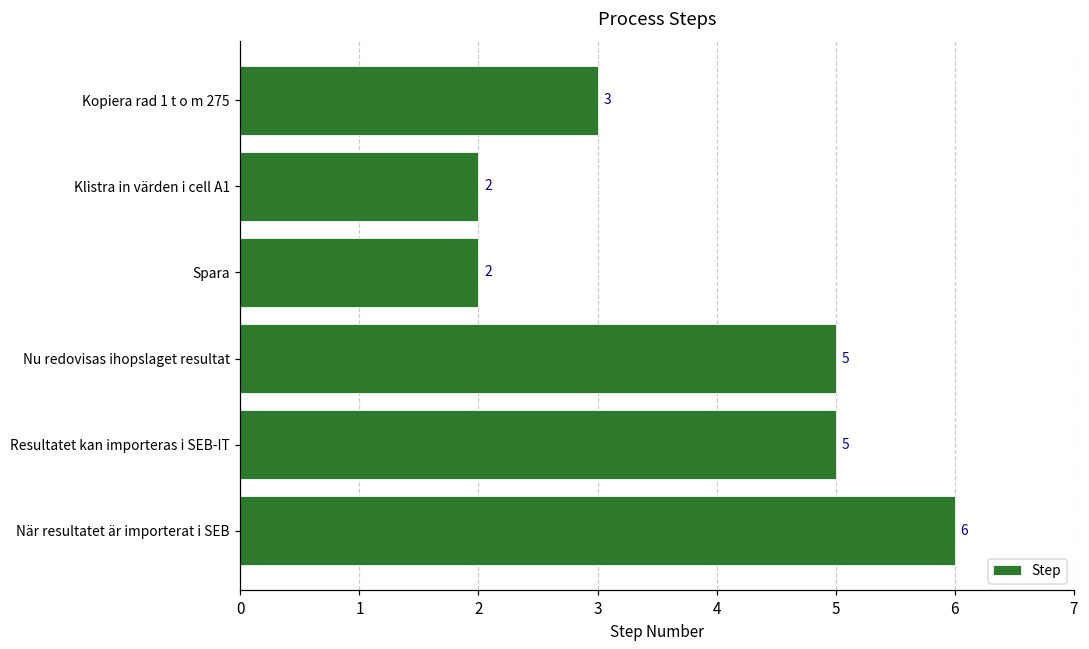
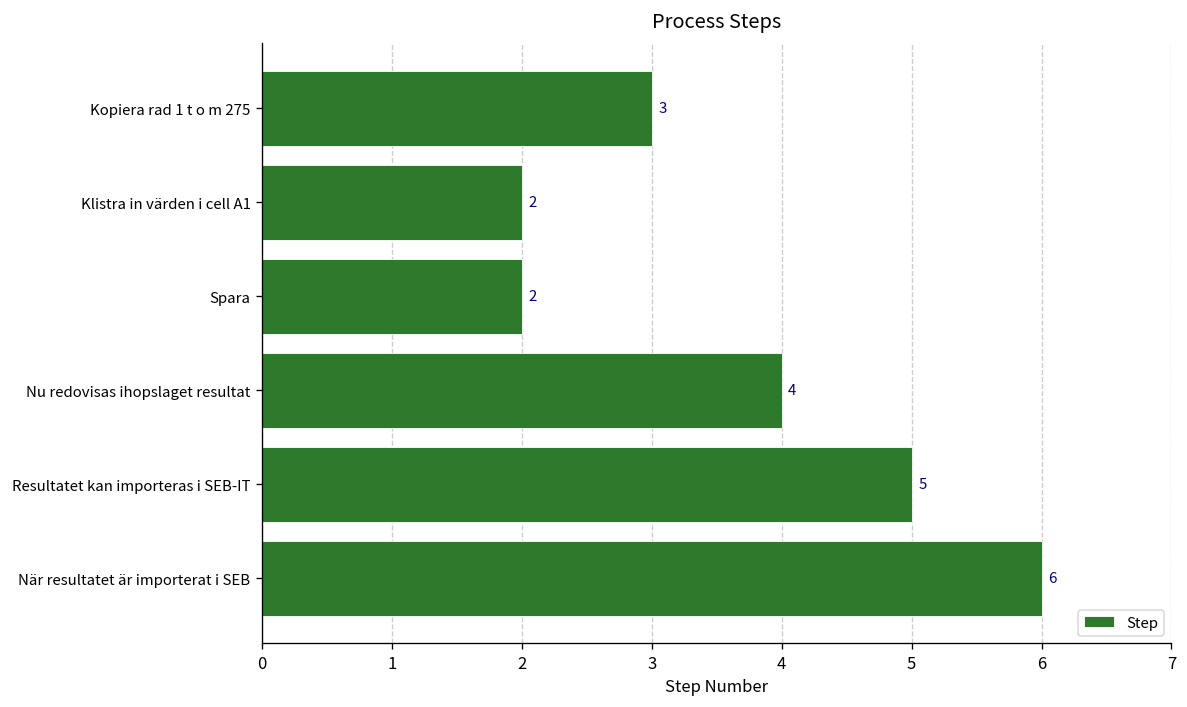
Nu redovisas ihopslaget resultat: 5 -> 4
